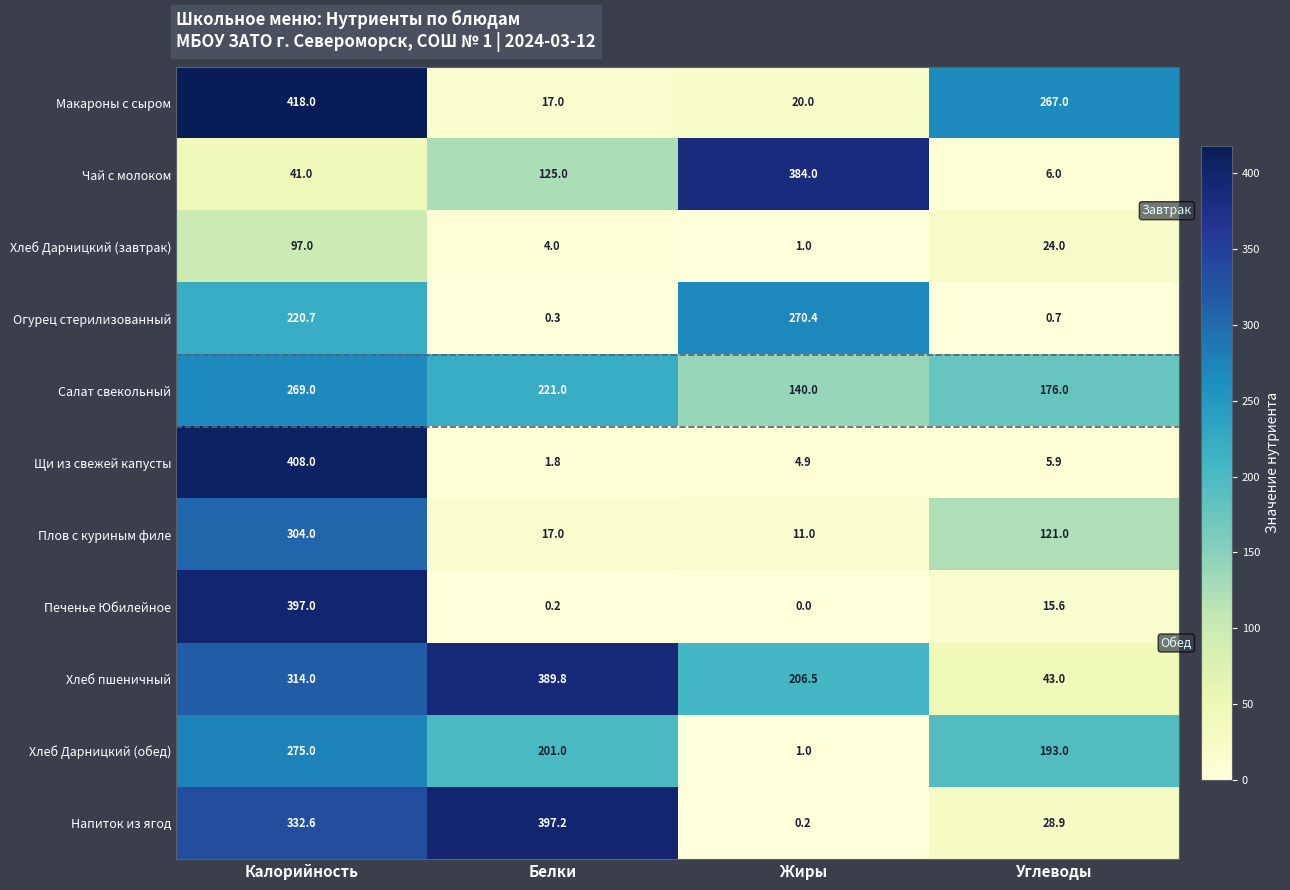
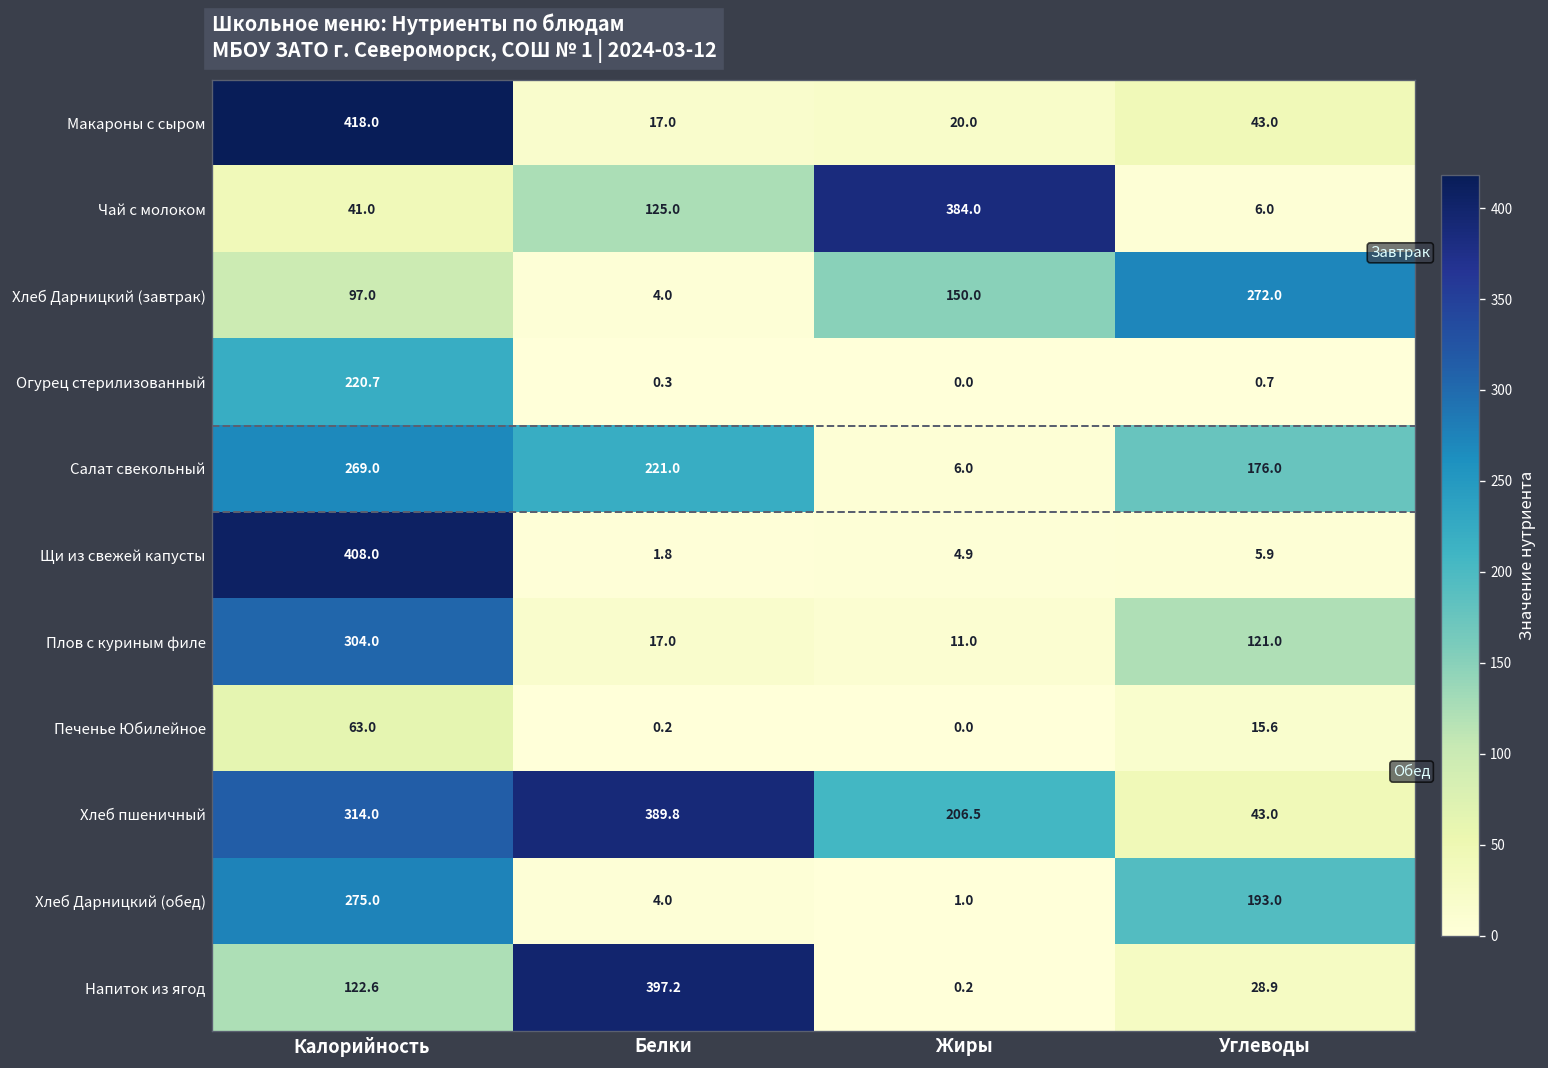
Макароны с сыром, Углеводы: 267.0 -> 43.0
Хлеб Дарницкий (завтрак), Жиры: 1.0 -> 150.0
Хлеб Дарницкий (завтрак), Углеводы: 24.0 -> 272.0
Огурец стерилизованный, Жиры: 270.4 -> 0.0
Салат свекольный, Жиры: 140.0 -> 6.0
Печенье Юбилейное, Калорийность: 397.0 -> 63.0
Хлеб Дарницкий (обед), Белки: 201.0 -> 4.0
Напиток из ягод, Калорийность: 332.6 -> 122.6
